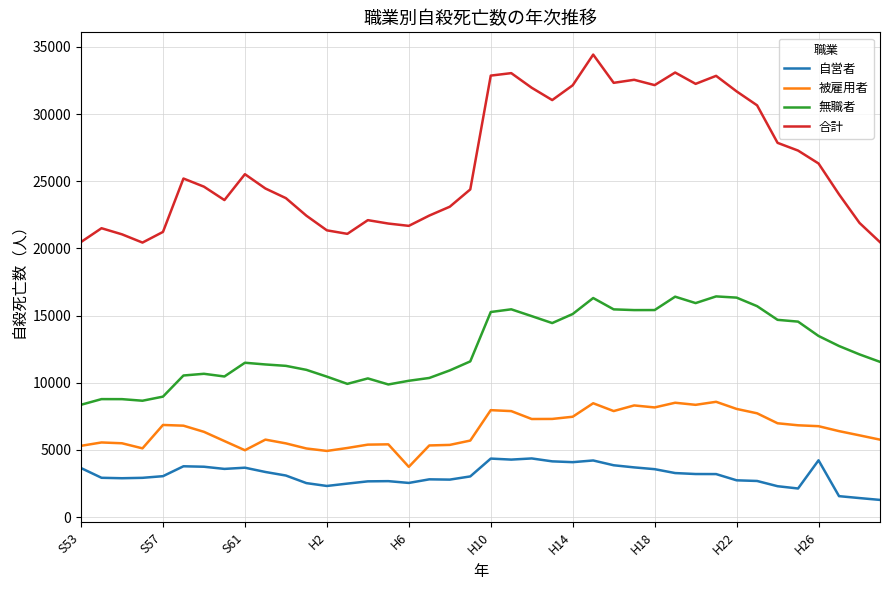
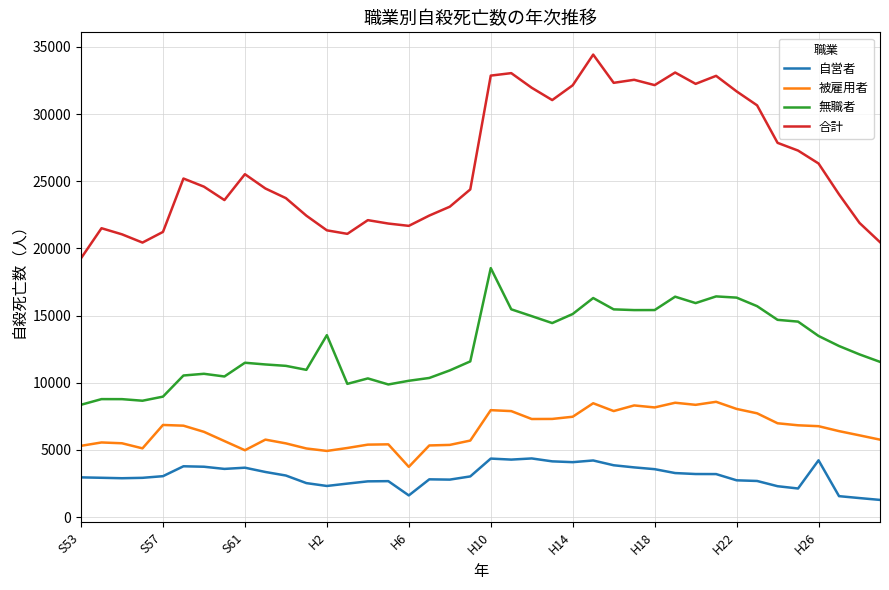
自営者, S53: 3700 -> 3000
合計, S53: 20500 -> 19300
無職者, H2: 10500 -> 13500
自営者, H6: 2500 -> 1600
無職者, H10: 15300 -> 18500
